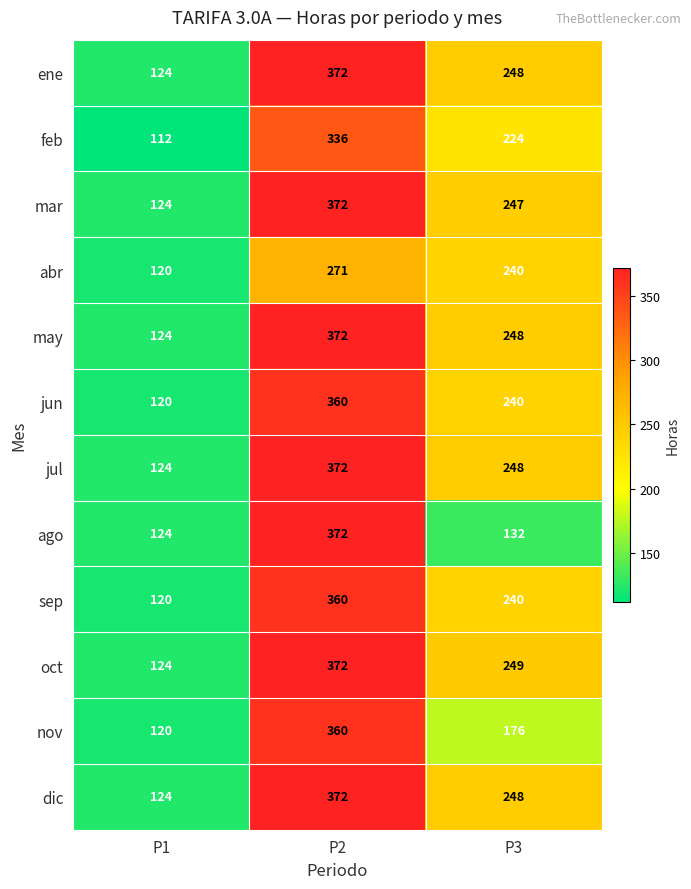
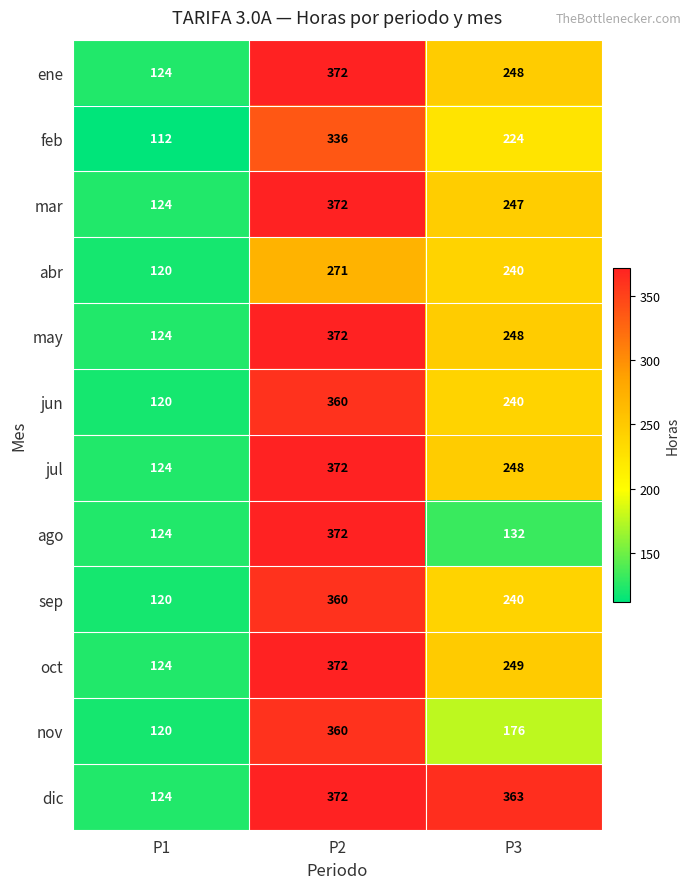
dic, P3: 248 -> 363
